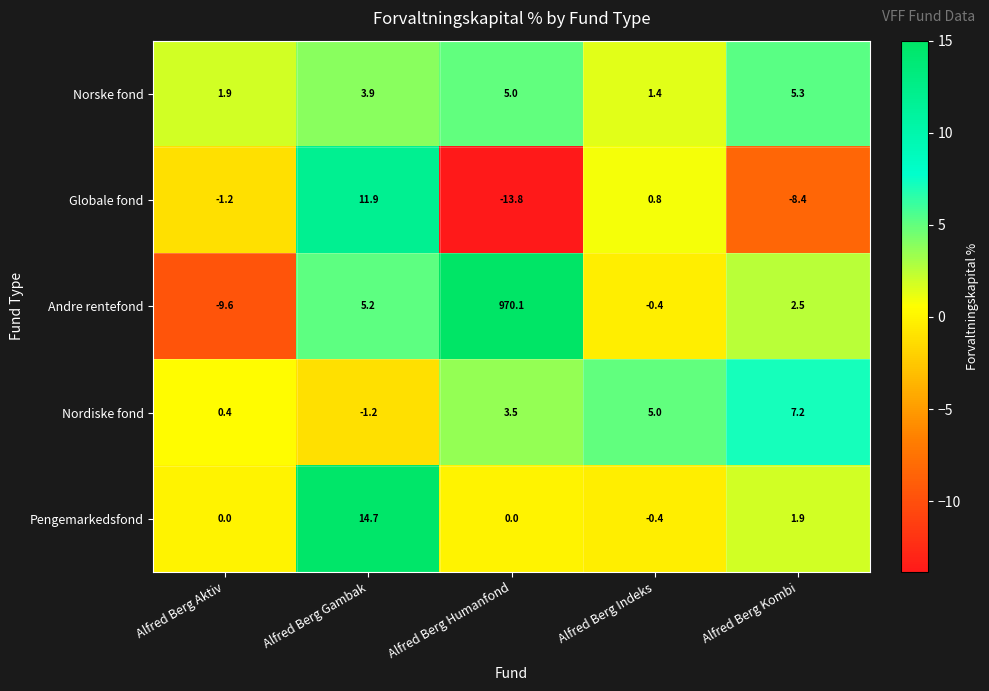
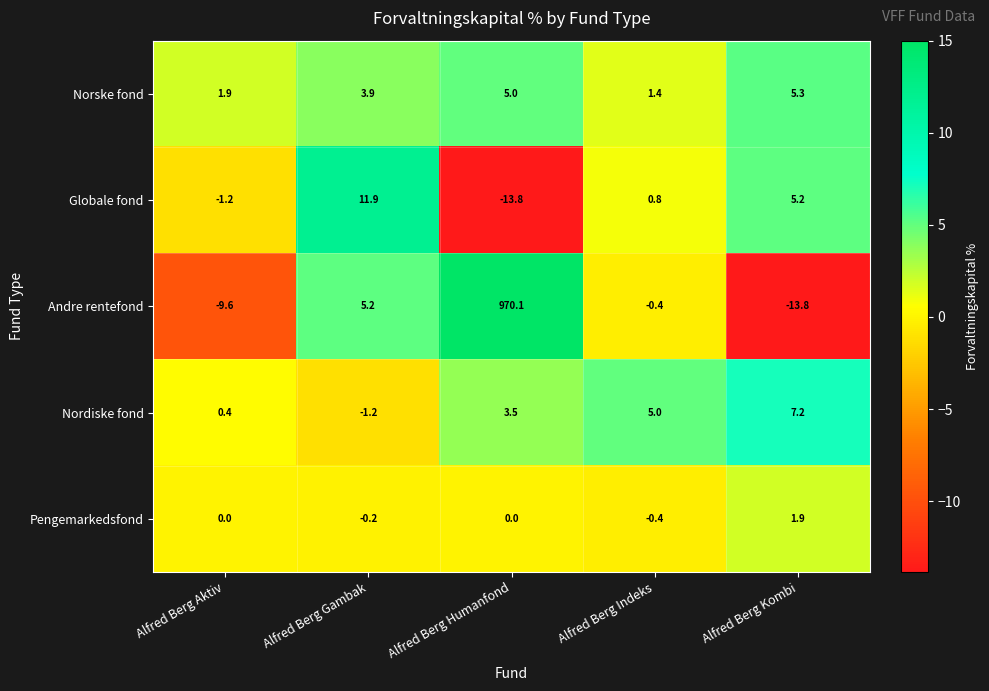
Globale fond, Alfred Berg Kombi: -8.4 -> 5.2
Andre rentefond, Alfred Berg Kombi: 2.5 -> -13.8
Pengemarkedsfond, Alfred Berg Gambak: 14.7 -> -0.2
